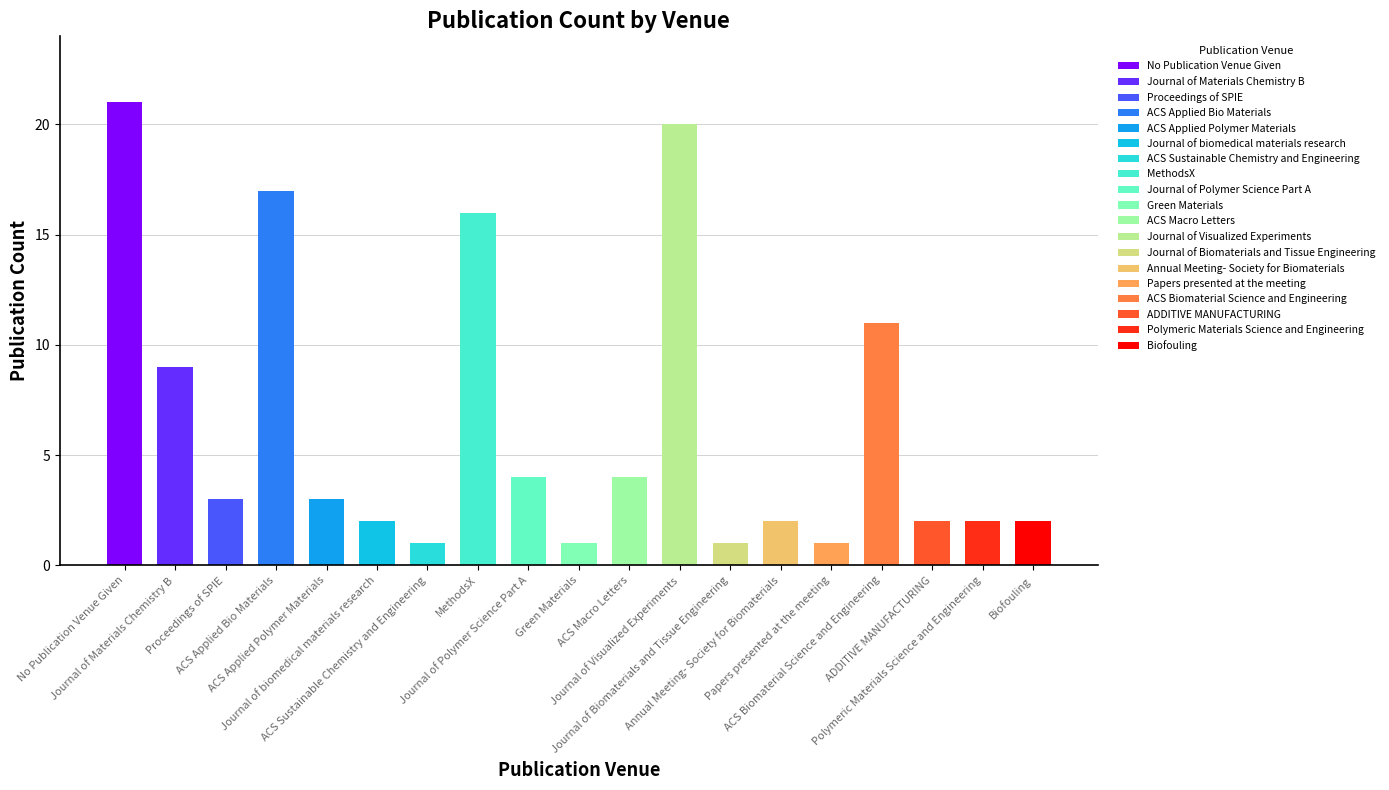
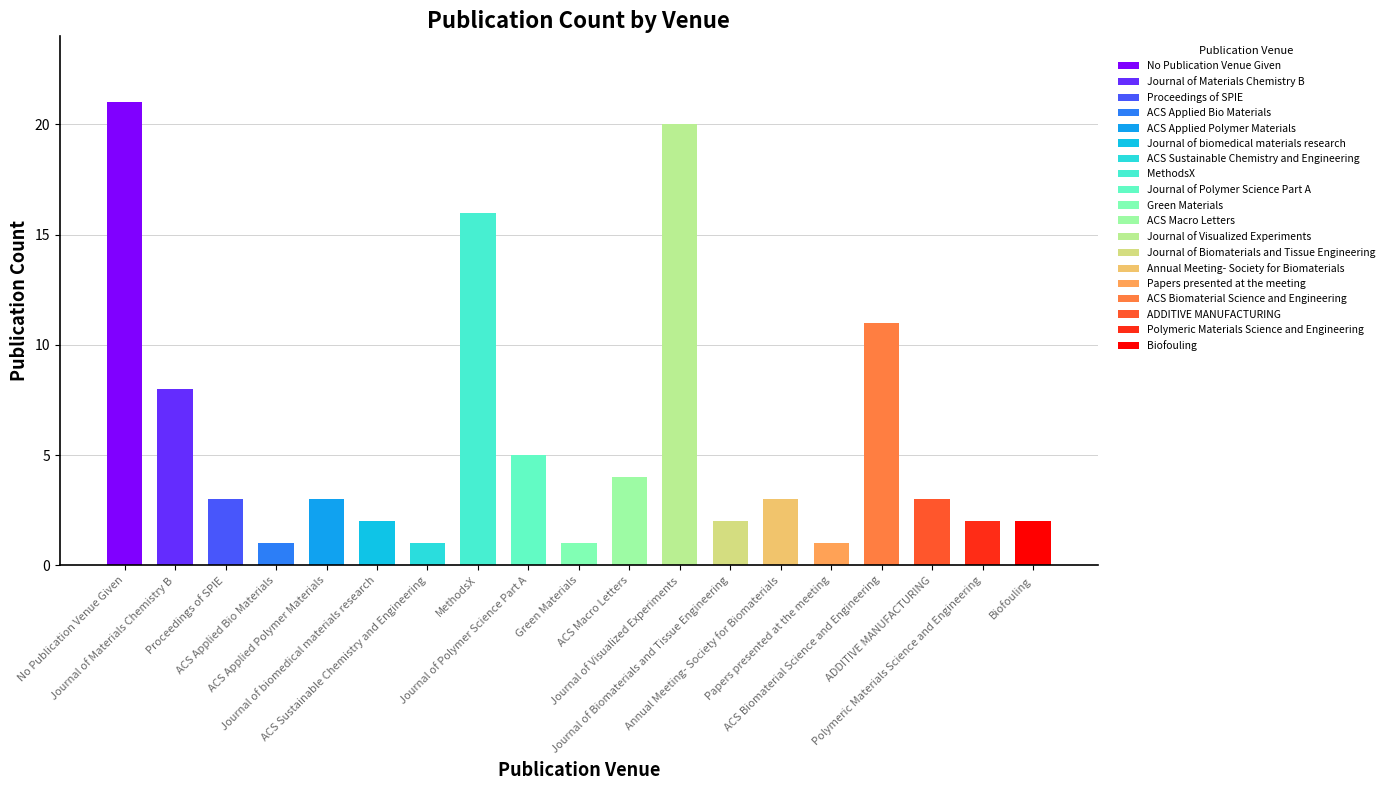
Journal of Materials Chemistry B: 9 -> 8
ACS Applied Bio Materials: 17 -> 1
Journal of Polymer Science Part A: 4 -> 5
Journal of Biomaterials and Tissue Engineering: 1 -> 2
Annual Meeting- Society for Biomaterials: 2 -> 3
ADDITIVE MANUFACTURING: 2 -> 3
